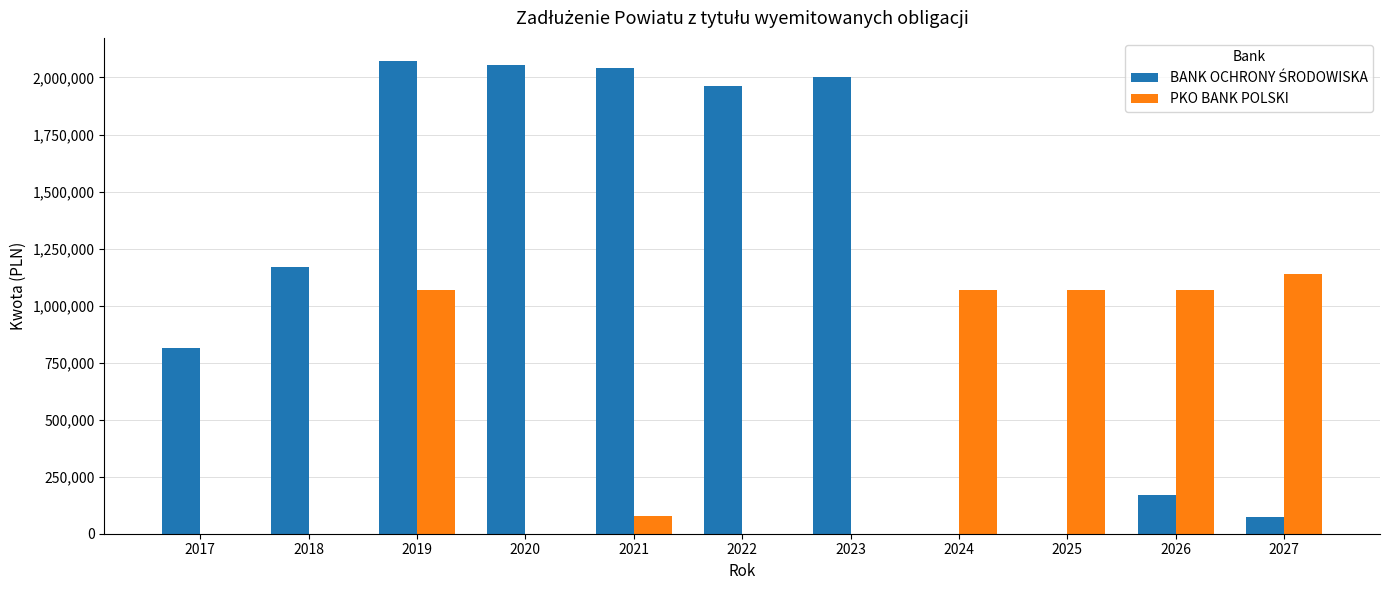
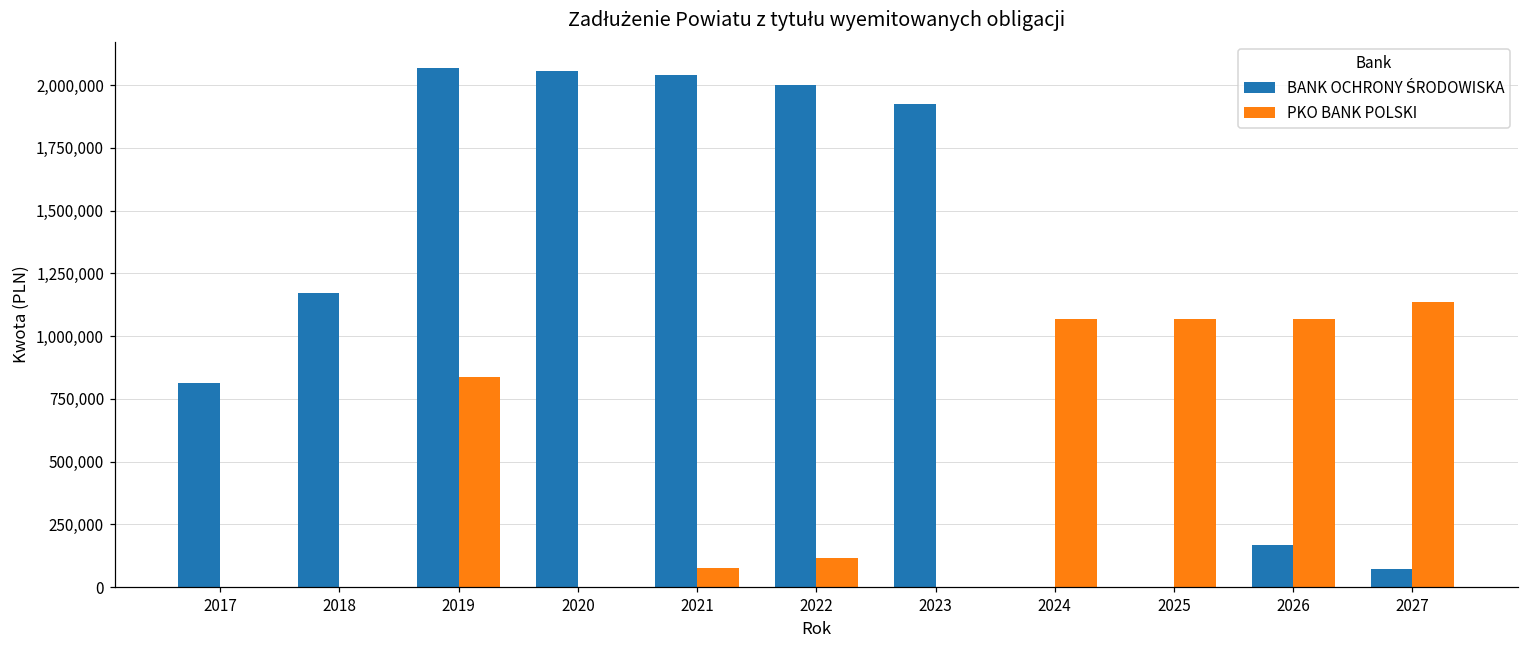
PKO BANK POLSKI, 2019: 1,070,000 -> 840,000
BANK OCHRONY ŚRODOWISKA, 2022: 1,960,000 -> 2,000,000
PKO BANK POLSKI, 2022: 0 -> 120,000
BANK OCHRONY ŚRODOWISKA, 2023: 2,000,000 -> 1,930,000
